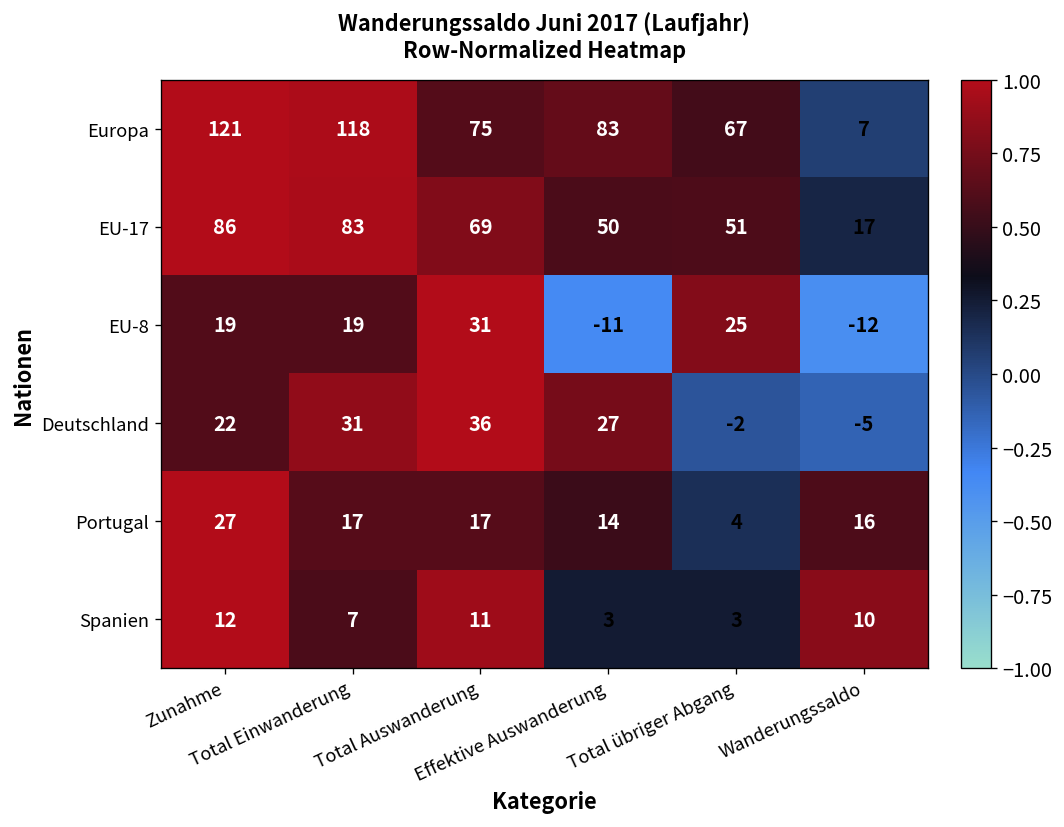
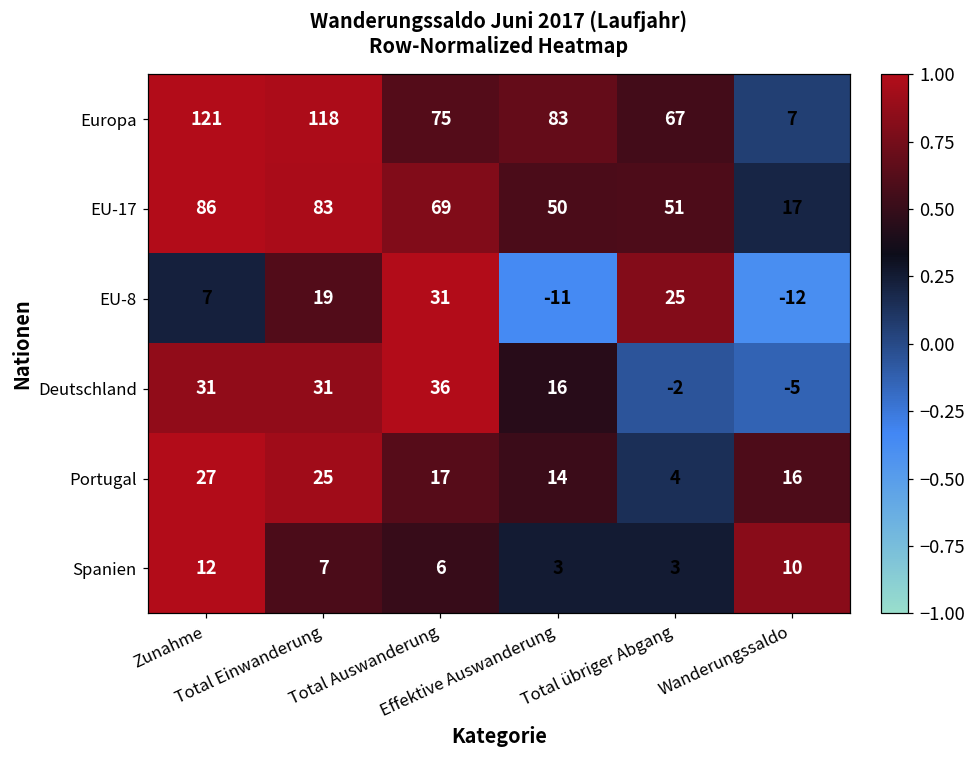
EU-8, Zunahme: 19 -> 7
Deutschland, Zunahme: 22 -> 31
Deutschland, Effektive Auswanderung: 27 -> 16
Portugal, Total Einwanderung: 17 -> 25
Spanien, Total Auswanderung: 11 -> 6
